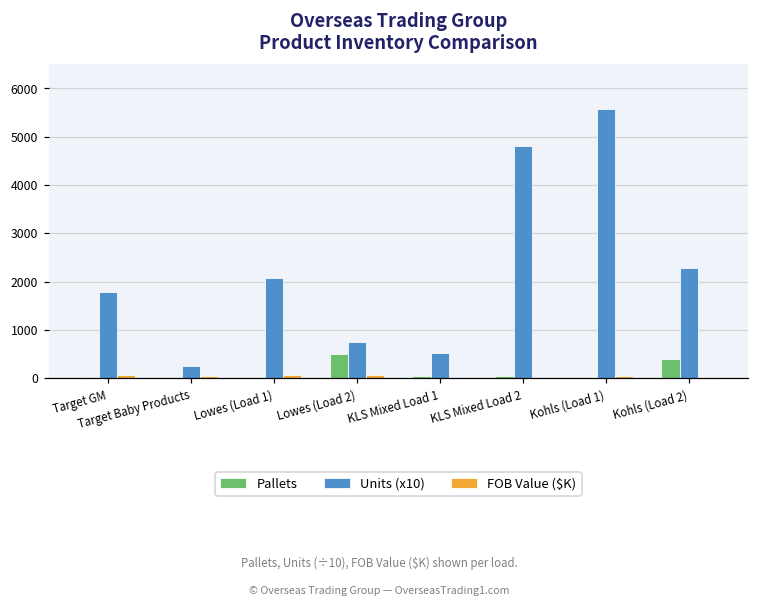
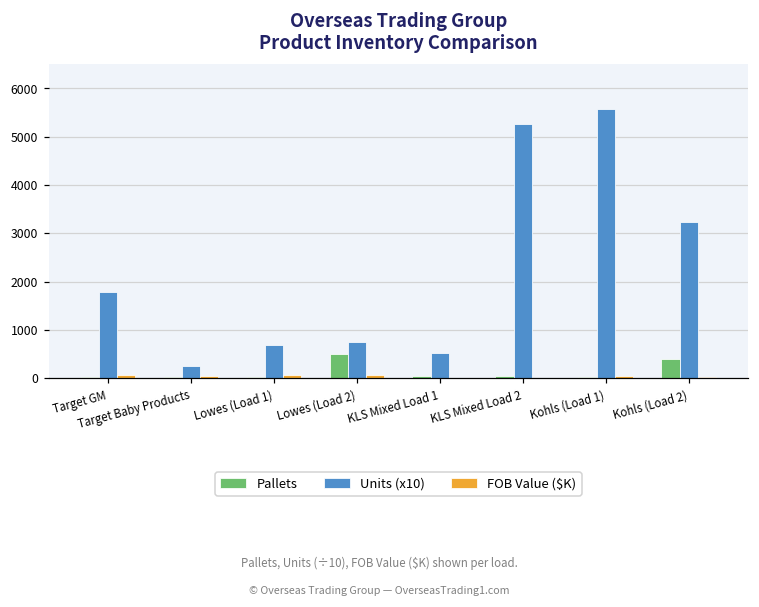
Units (x10), Lowes (Load 1): 2100 -> 700
Units (x10), KLS Mixed Load 2: 4800 -> 5300
Units (x10), Kohls (Load 2): 2300 -> 3200
